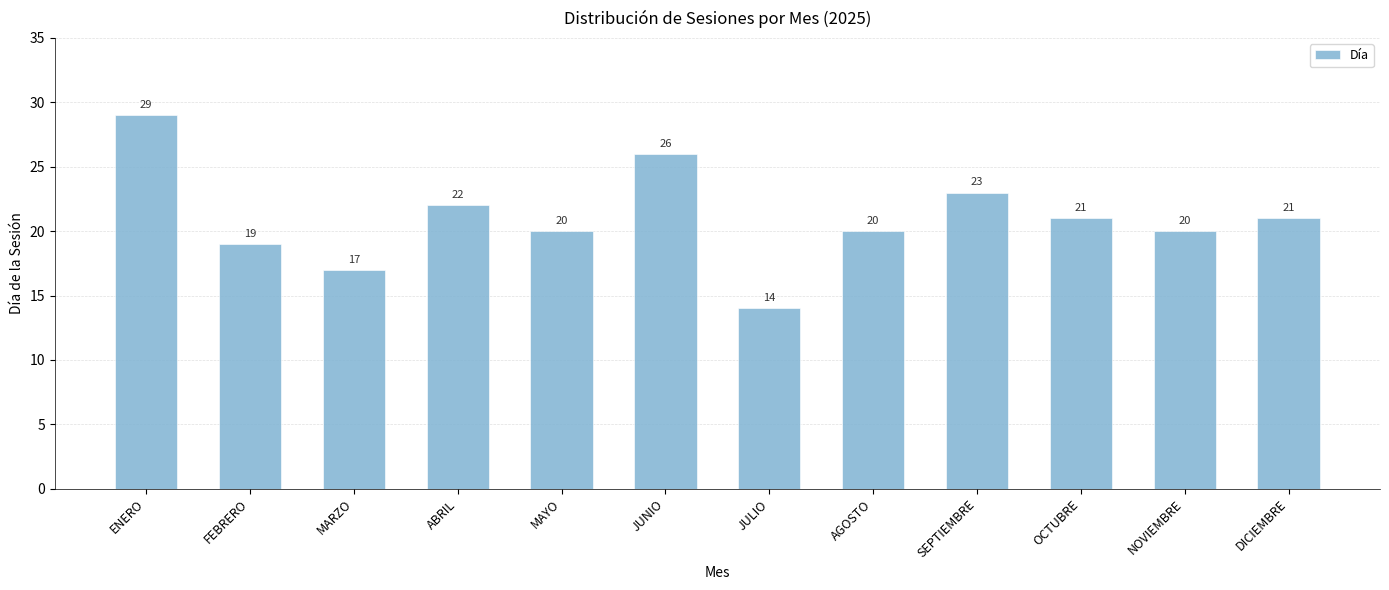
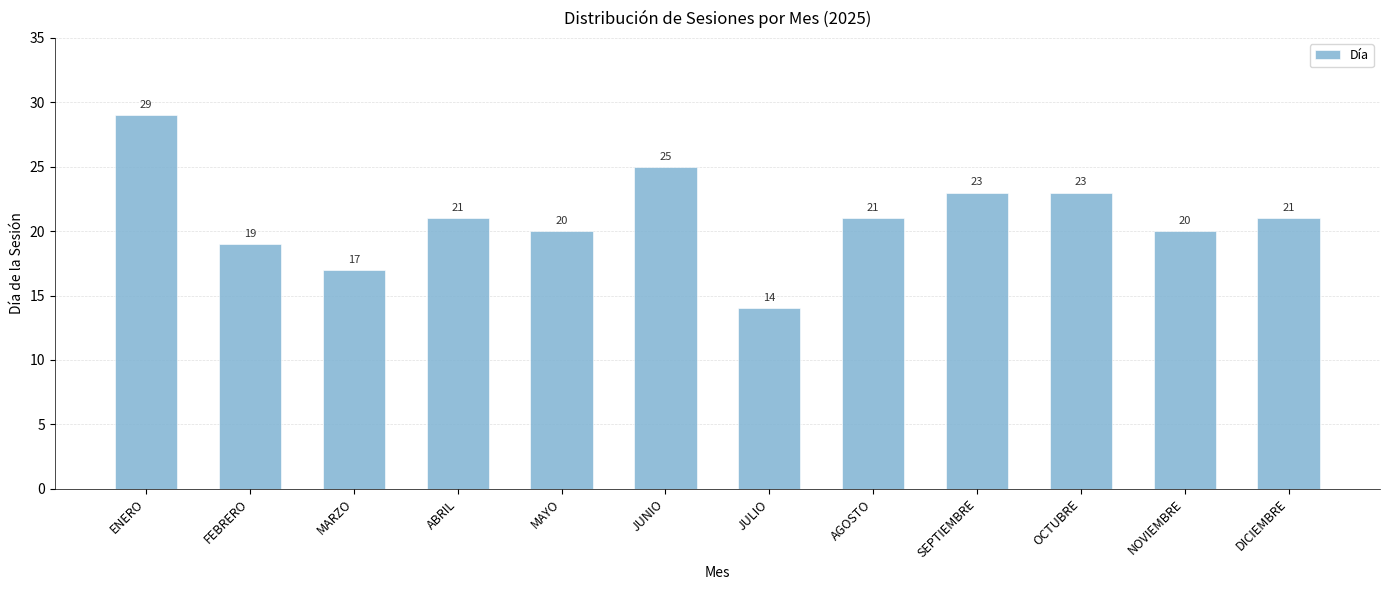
ABRIL: 22 -> 21
JUNIO: 26 -> 25
AGOSTO: 20 -> 21
OCTUBRE: 21 -> 23
